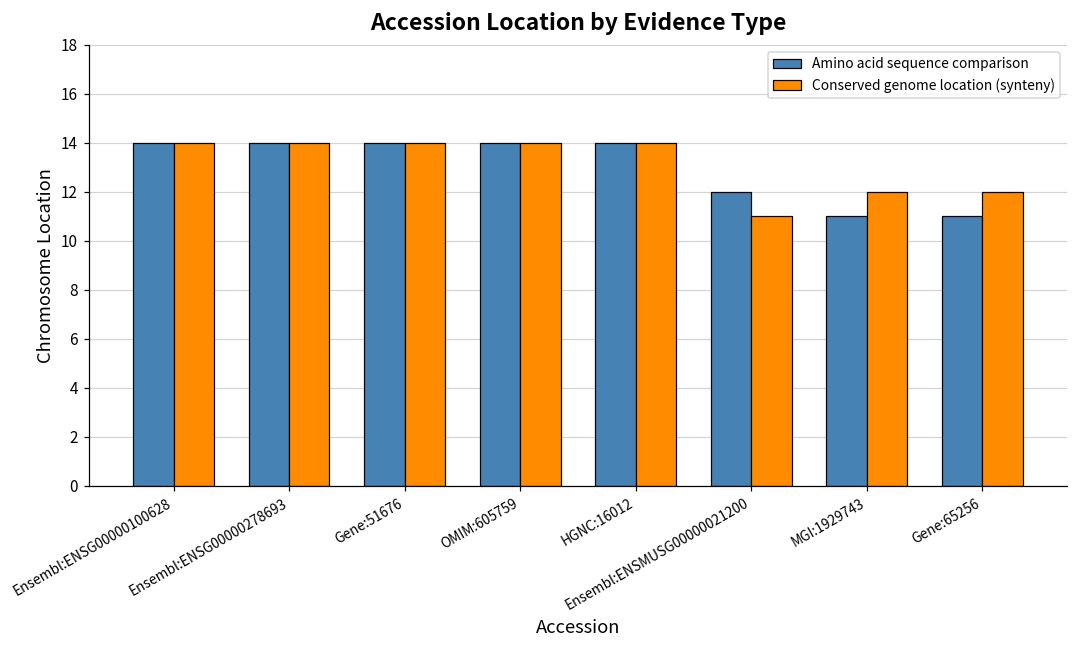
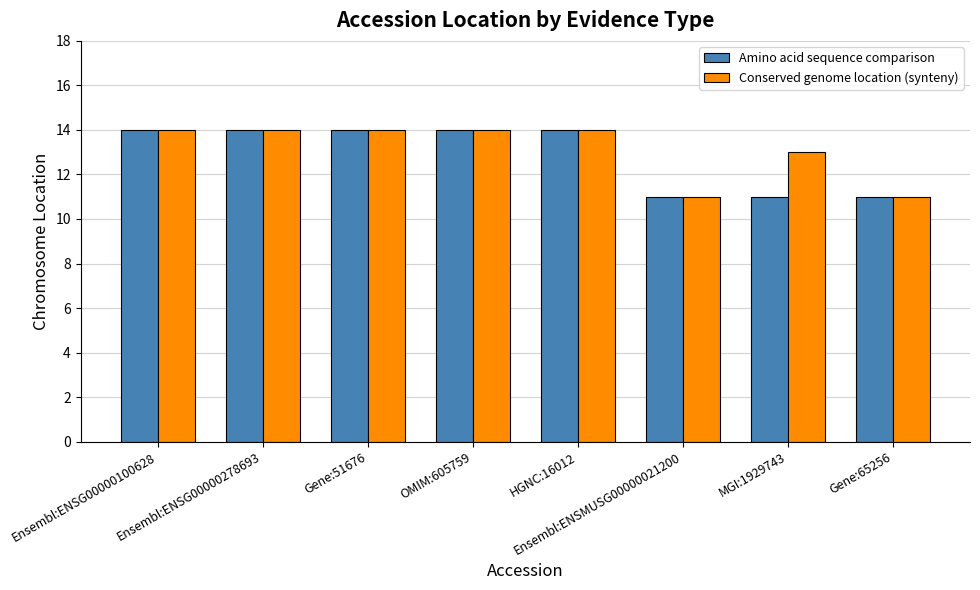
Amino acid sequence comparison, Ensembl:ENSMUSG00000021200: 12 -> 11
Conserved genome location (synteny), MGI:1929743: 12 -> 13
Conserved genome location (synteny), Gene:65256: 12 -> 11
